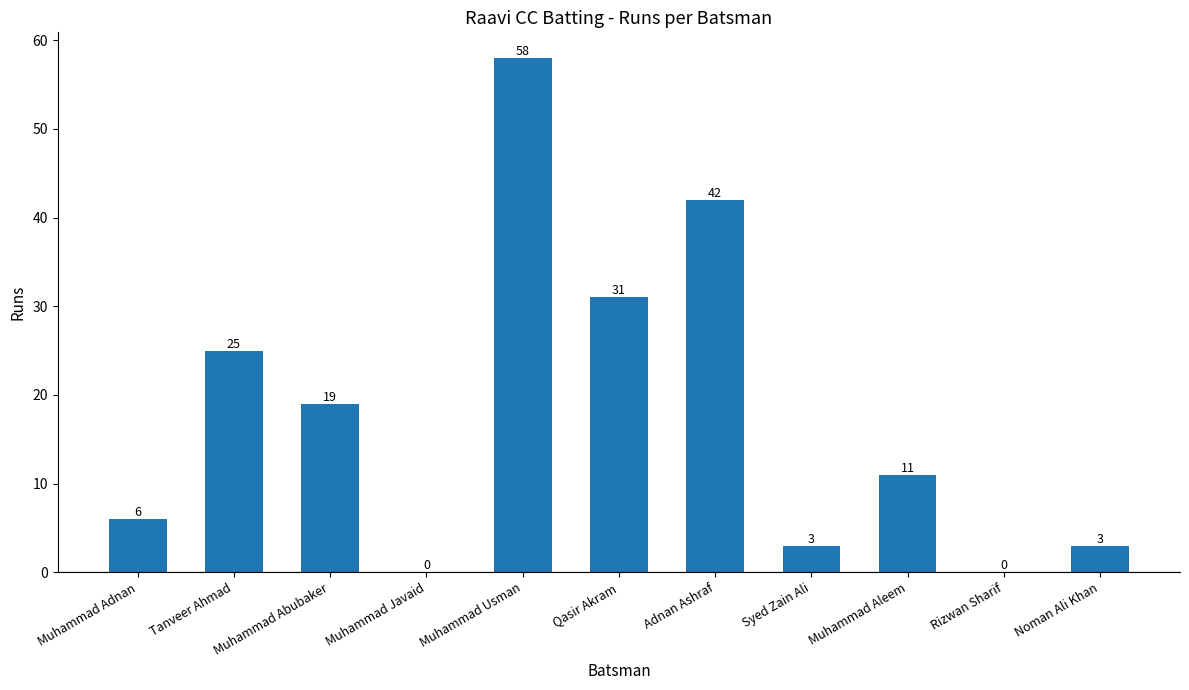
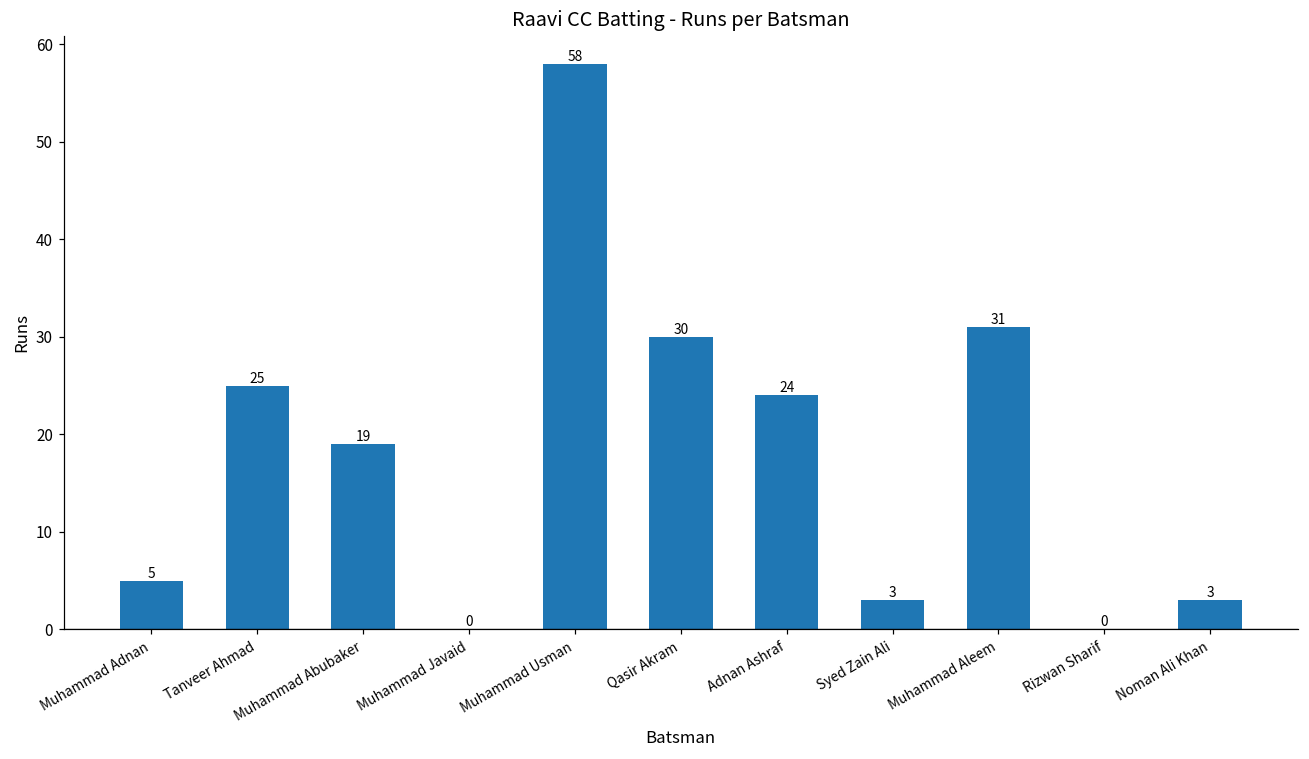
Muhammad Adnan: 6 -> 5
Qasir Akram: 31 -> 30
Adnan Ashraf: 42 -> 24
Muhammad Aleem: 11 -> 31
